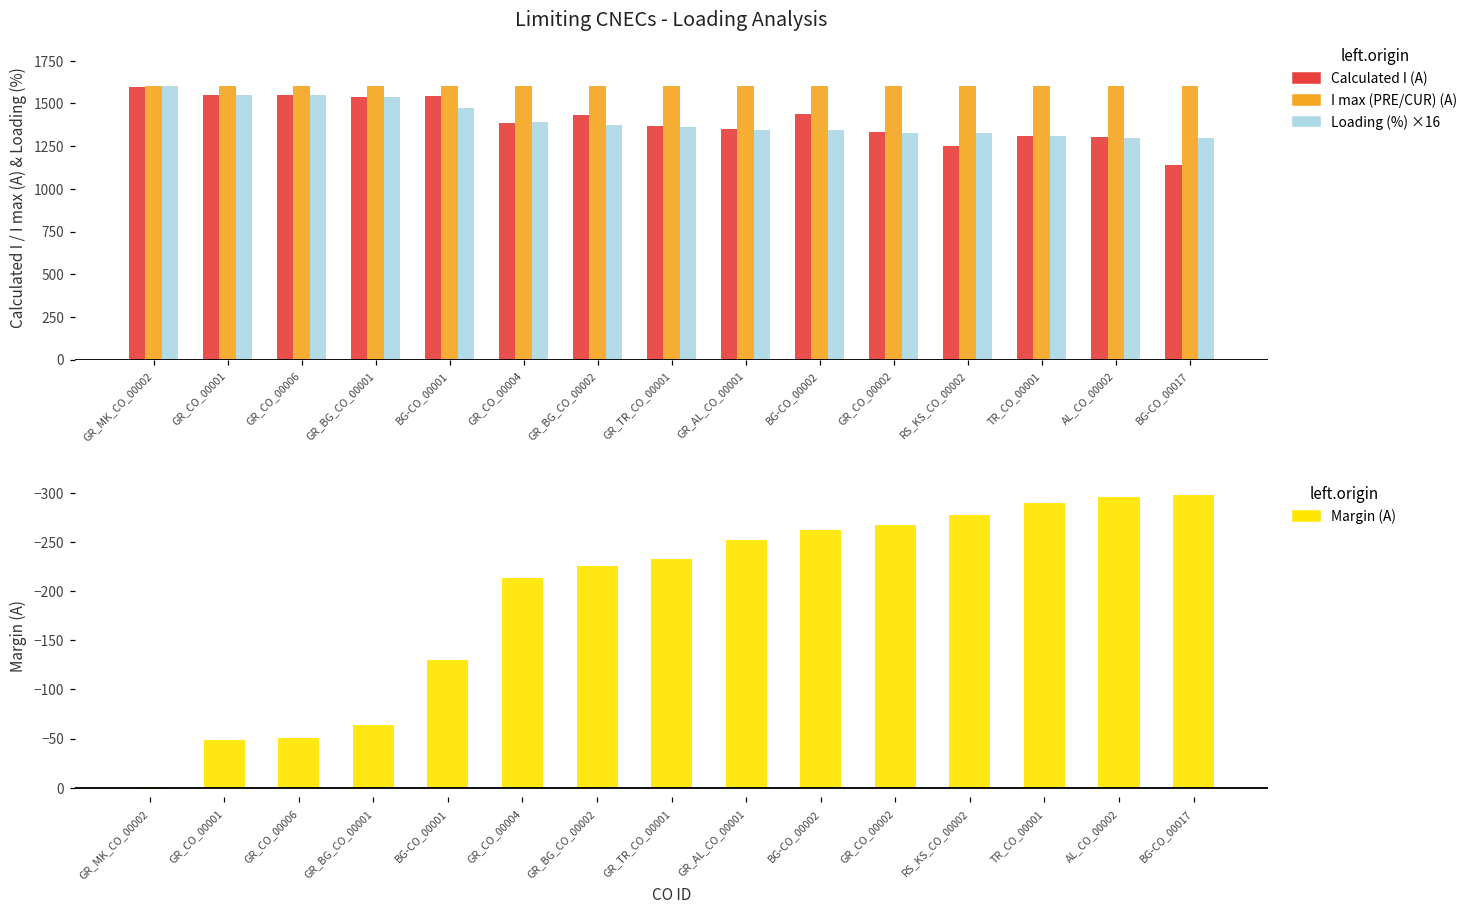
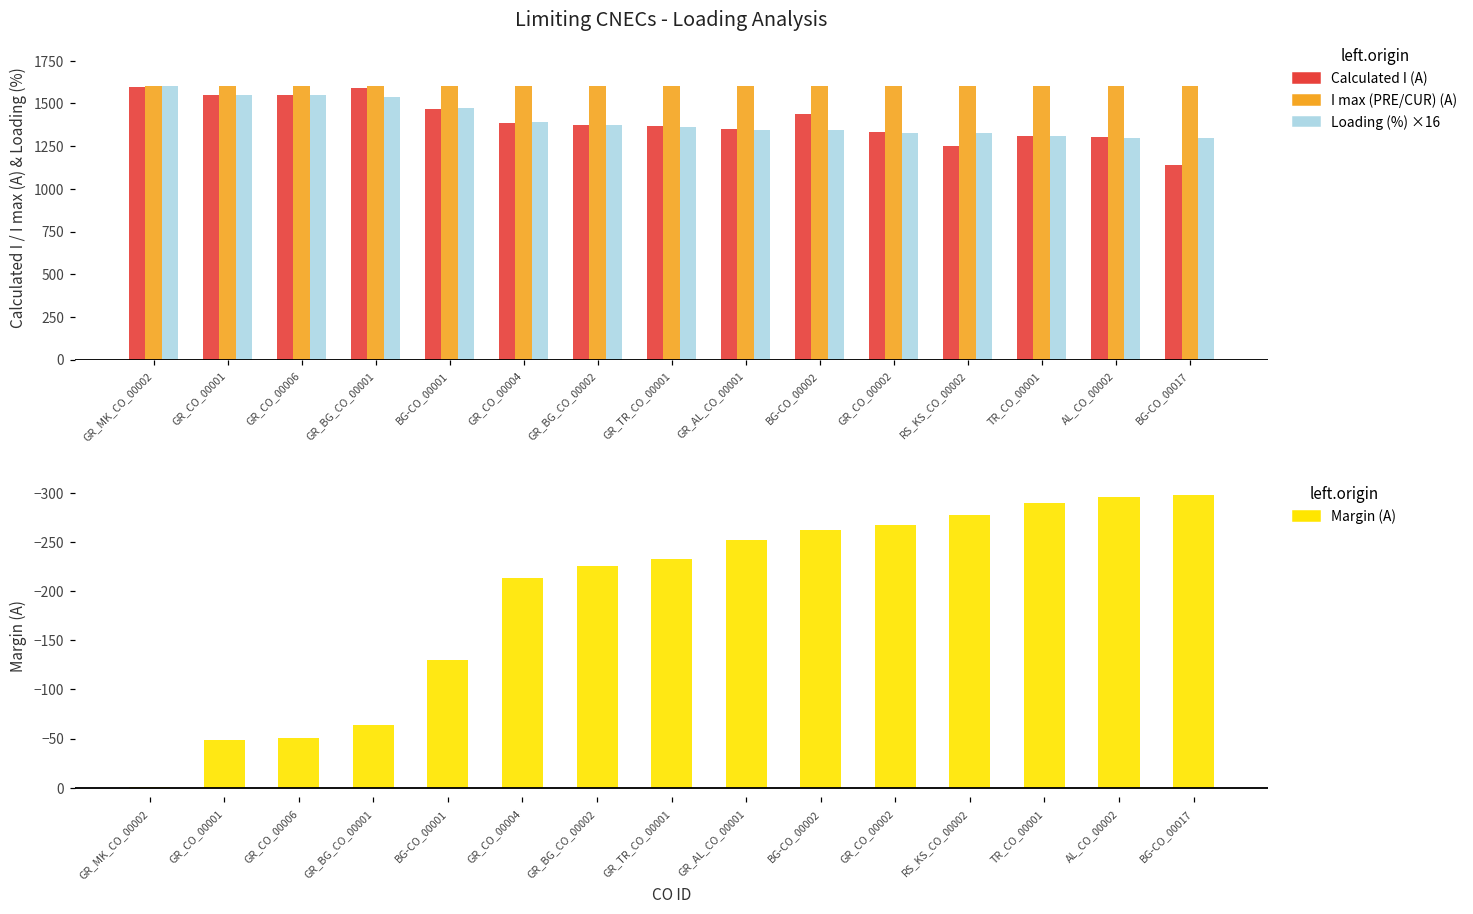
Limiting CNECs - Loading Analysis, Calculated I (A), GR_BG_CO_00001: 1540 -> 1590
Limiting CNECs - Loading Analysis, Calculated I (A), BG-CO_00001: 1540 -> 1470
Limiting CNECs - Loading Analysis, Calculated I (A), GR_BG_CO_00002: 1430 -> 1370
